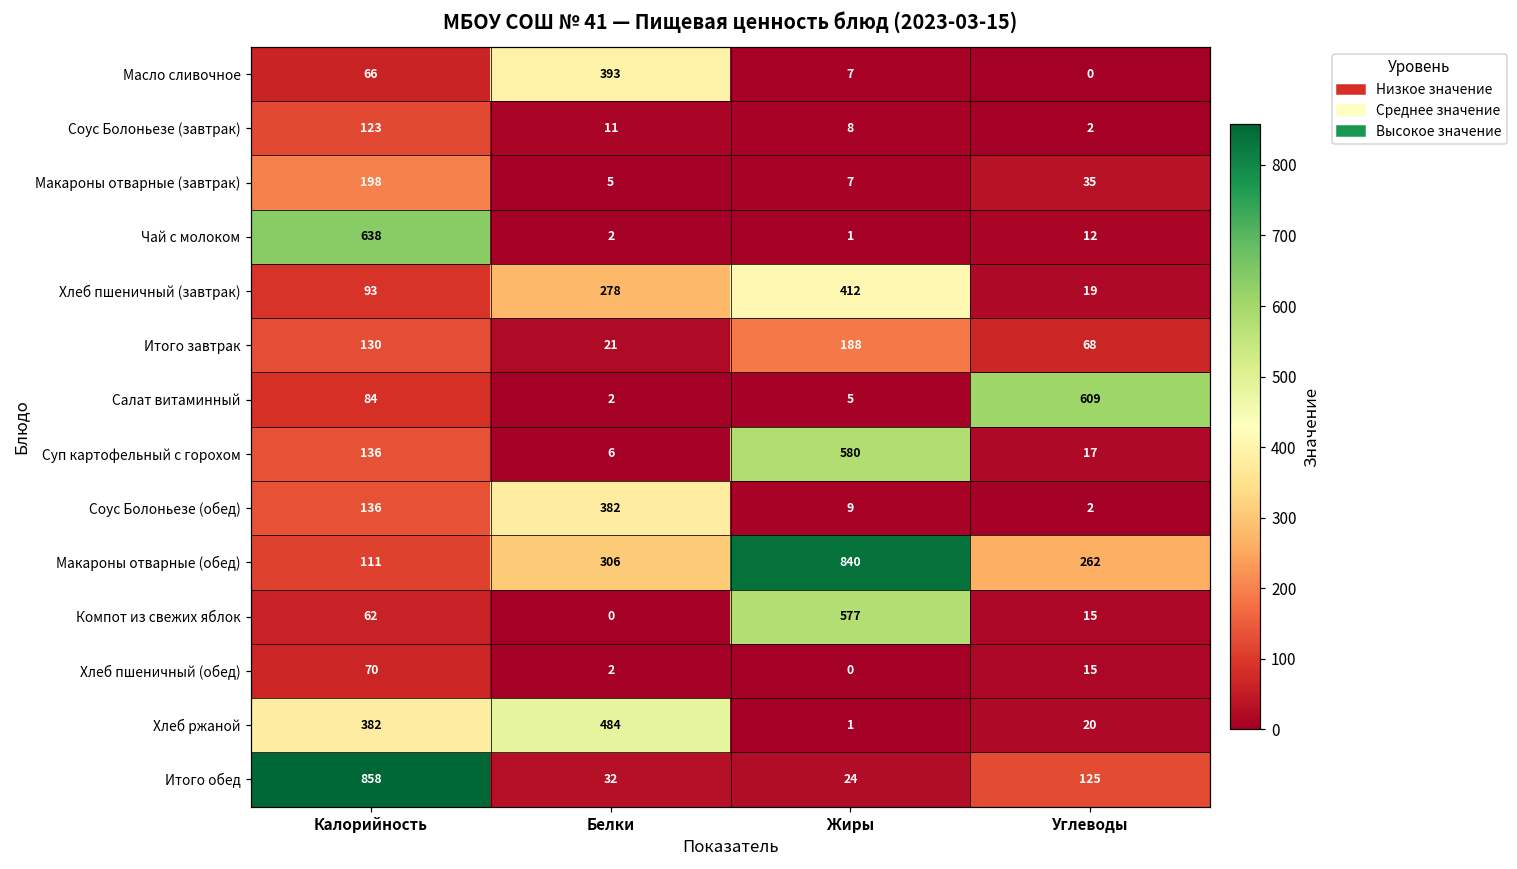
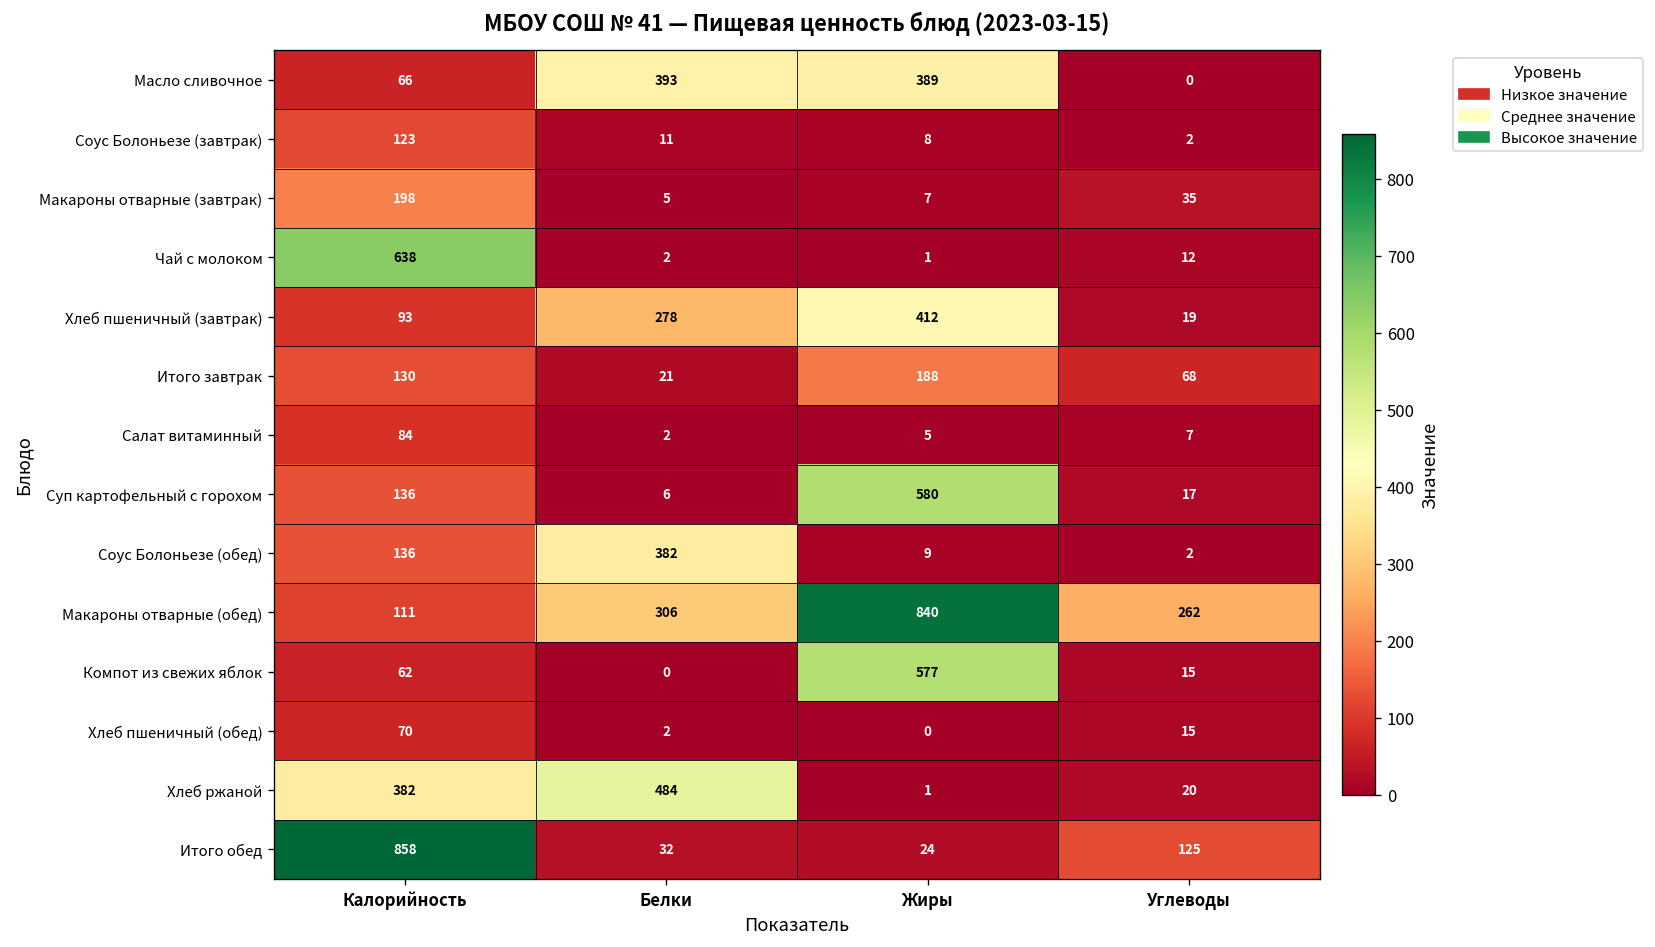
Масло сливочное, Жиры: 7 -> 389
Салат витаминный, Углеводы: 609 -> 7
